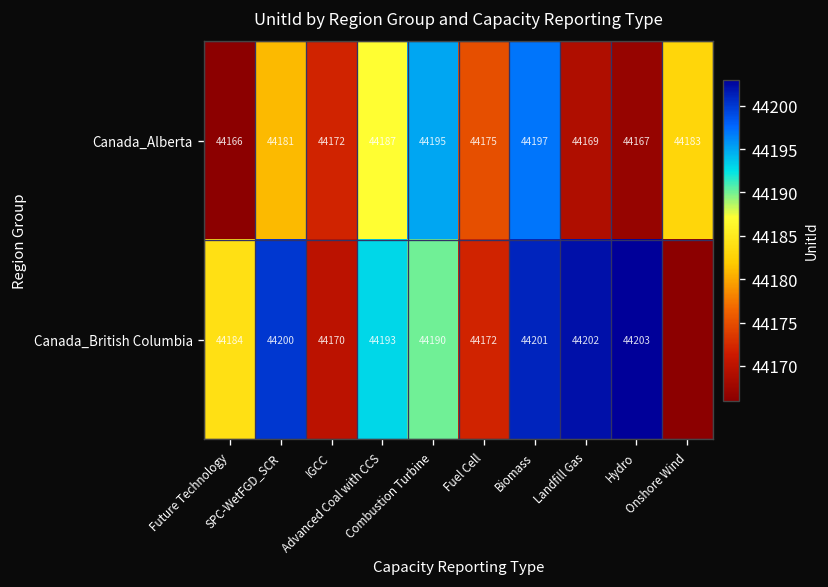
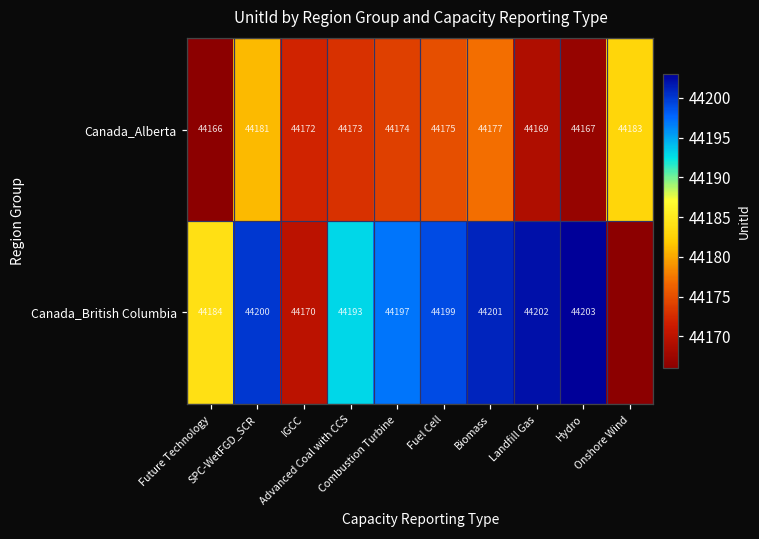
Canada_Alberta, Advanced Coal with CCS: 44187 -> 44173
Canada_Alberta, Combustion Turbine: 44195 -> 44174
Canada_Alberta, Biomass: 44197 -> 44177
Canada_British Columbia, Combustion Turbine: 44190 -> 44197
Canada_British Columbia, Fuel Cell: 44172 -> 44199
